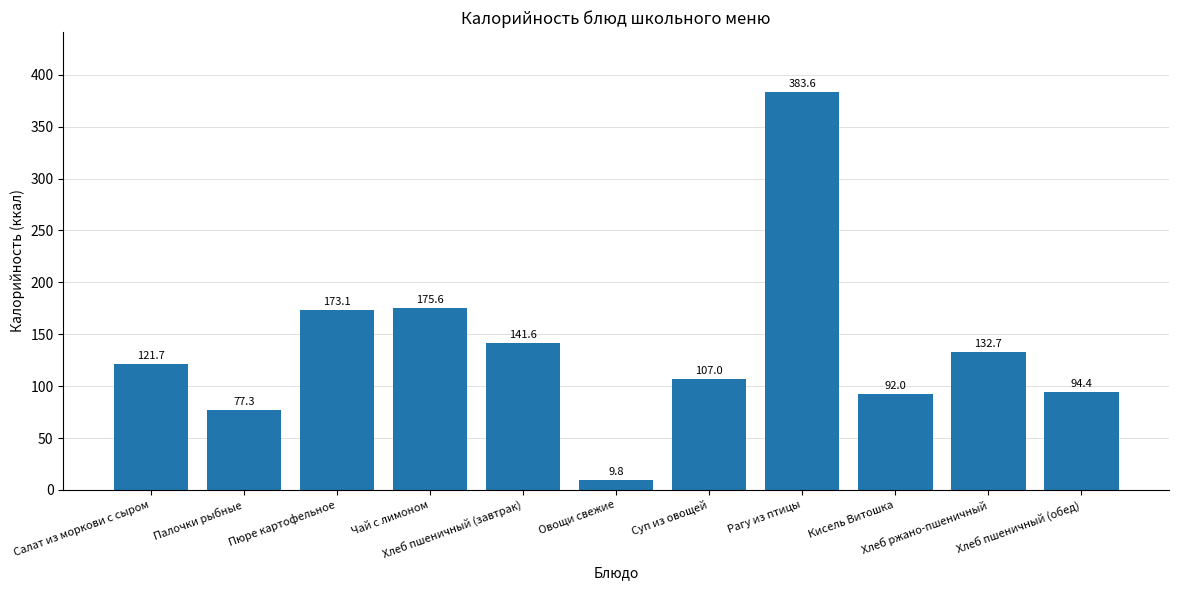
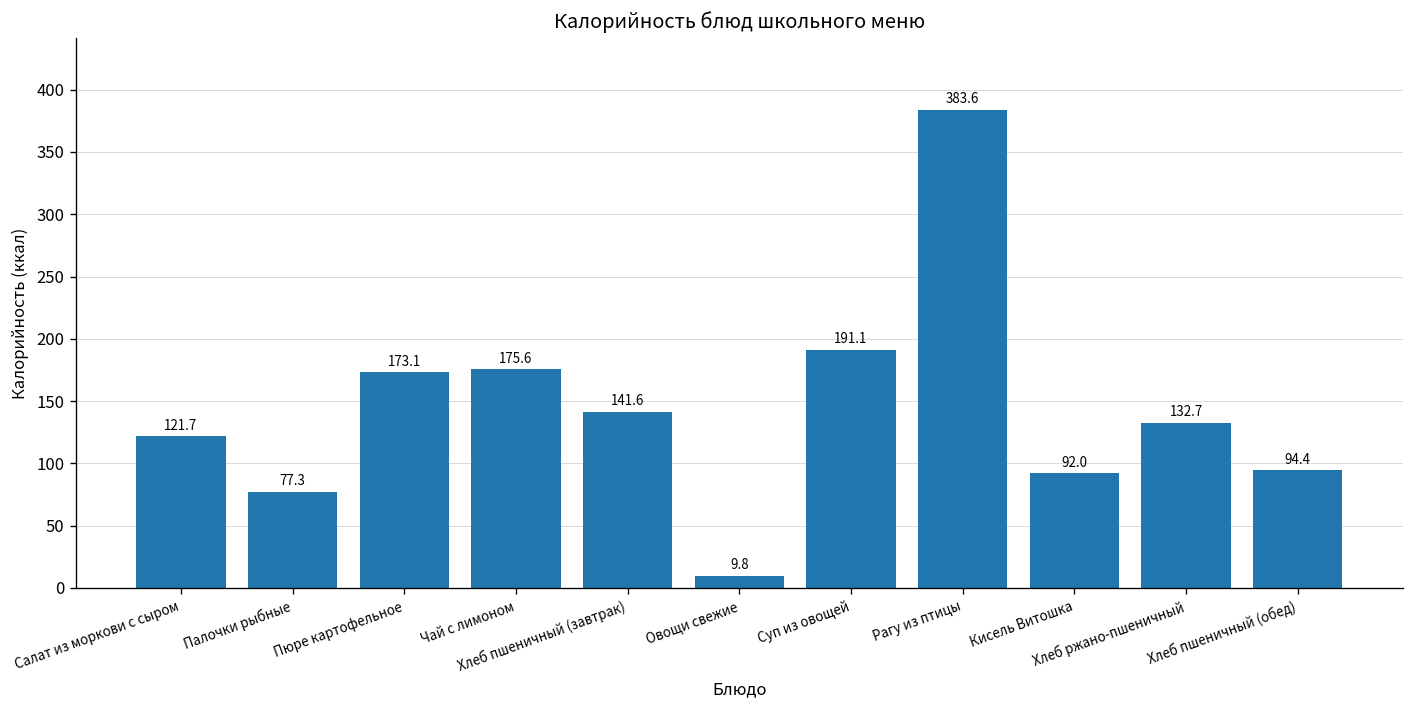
Суп из овощей: 107.0 -> 191.1
